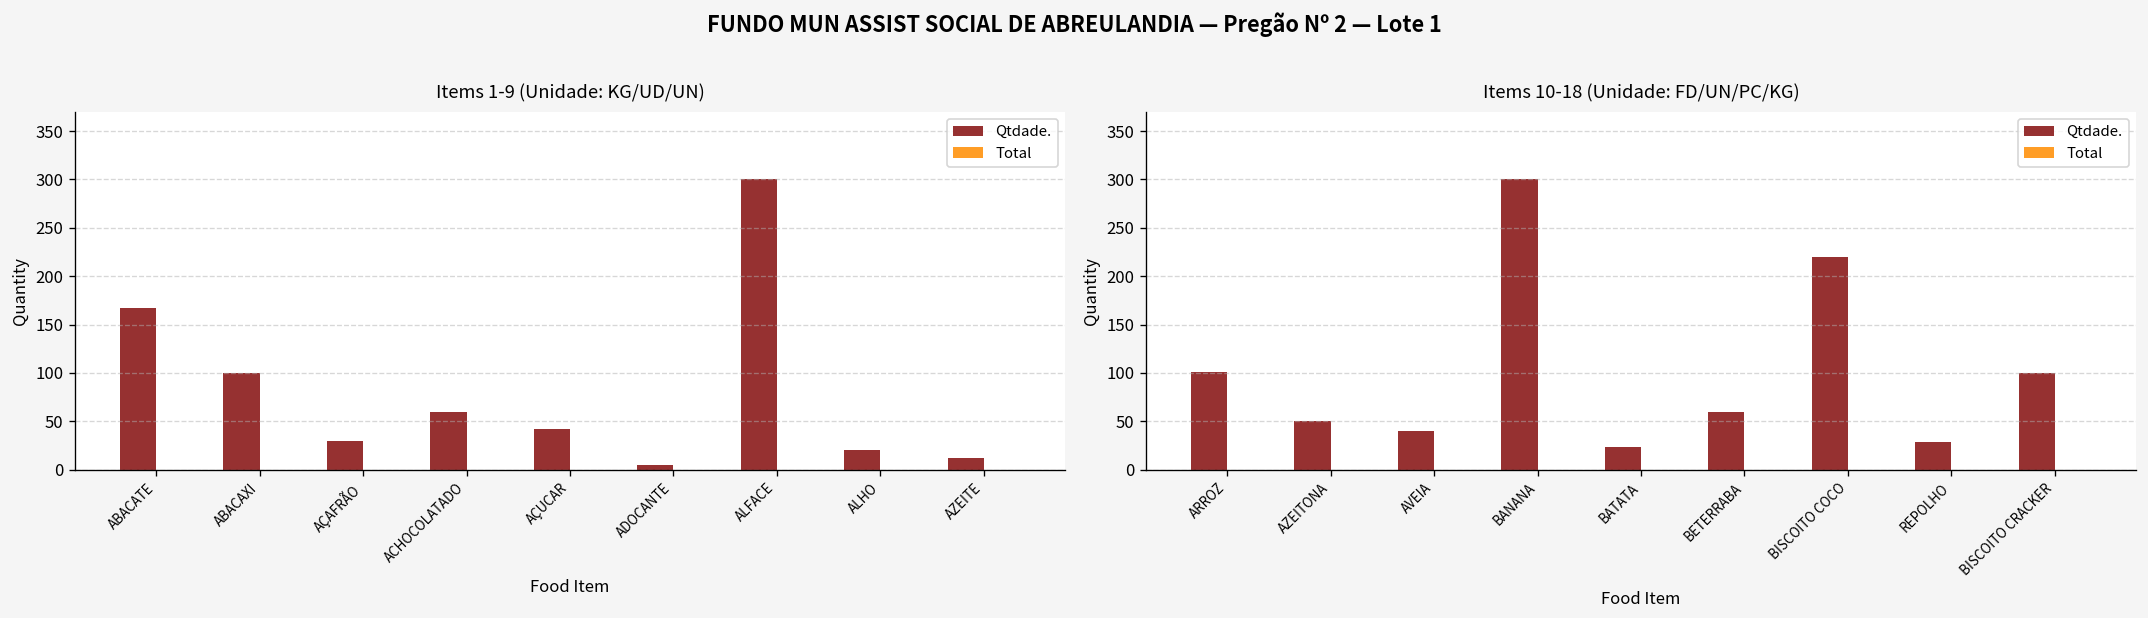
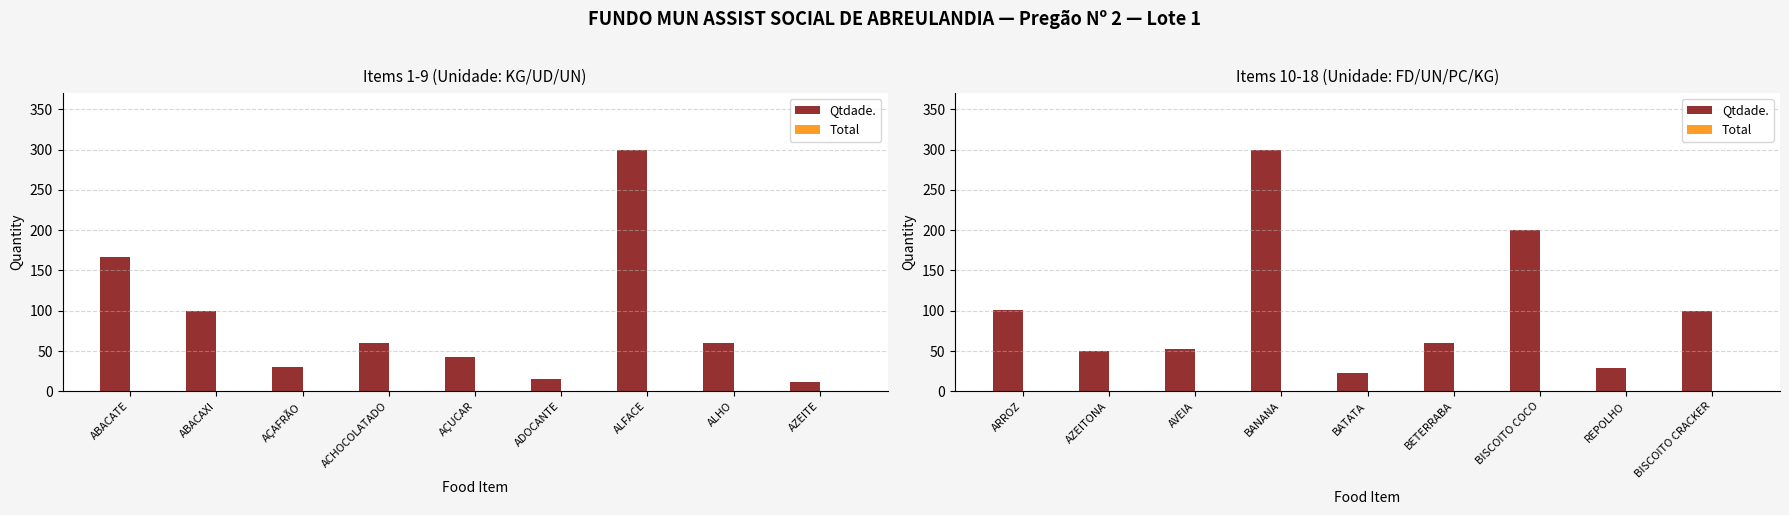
Items 1-9 (Unidade: KG/UD/UN), Qtdade., ADOCANTE: 10 -> 20
Items 1-9 (Unidade: KG/UD/UN), Qtdade., ALHO: 20 -> 60
Items 10-18 (Unidade: FD/UN/PC/KG), Qtdade., AVEIA: 40 -> 50
Items 10-18 (Unidade: FD/UN/PC/KG), Qtdade., BISCOITO COCO: 220 -> 200
